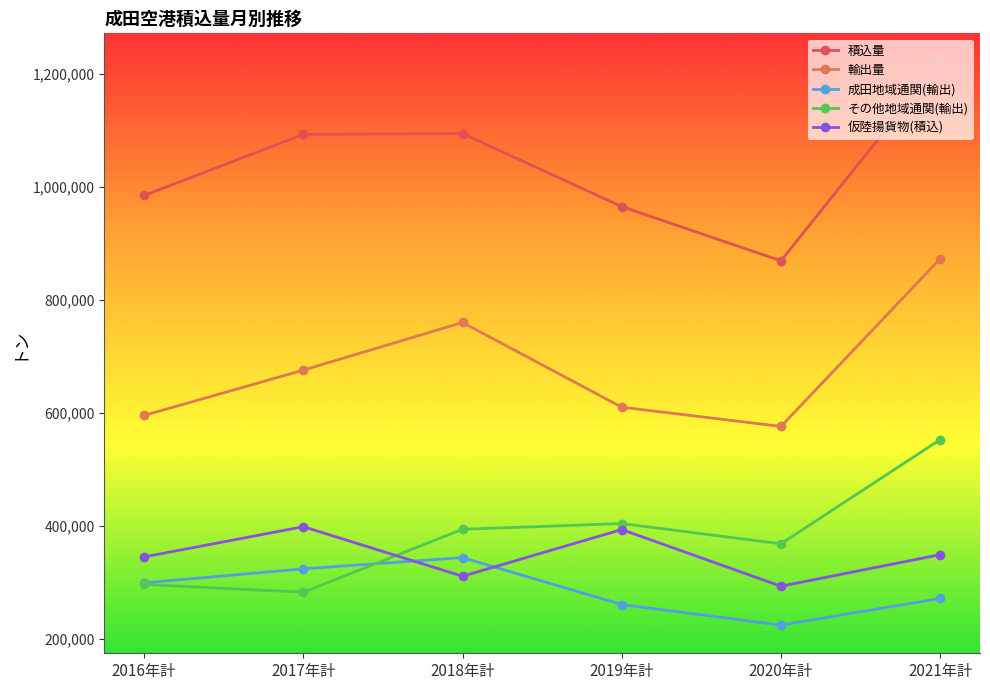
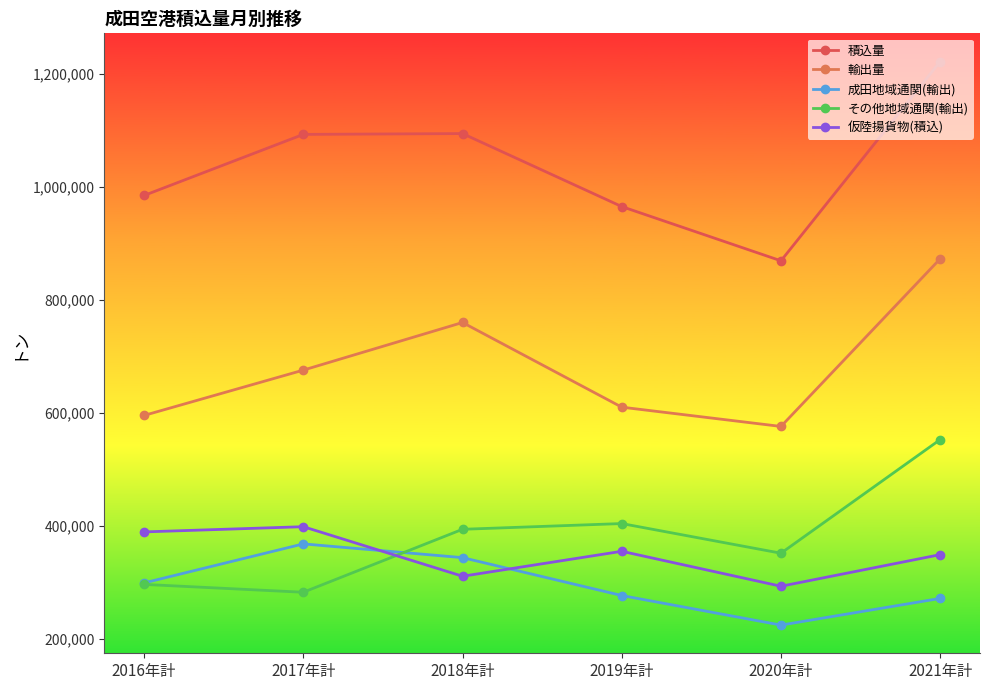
仮陸揚貨物(積込), 2016年計: 350,000 -> 390,000
成田地域通関(輸出), 2017年計: 320,000 -> 370,000
成田地域通関(輸出), 2019年計: 260,000 -> 280,000
仮陸揚貨物(積込), 2019年計: 390,000 -> 360,000
その他地域通関(輸出), 2020年計: 370,000 -> 350,000
